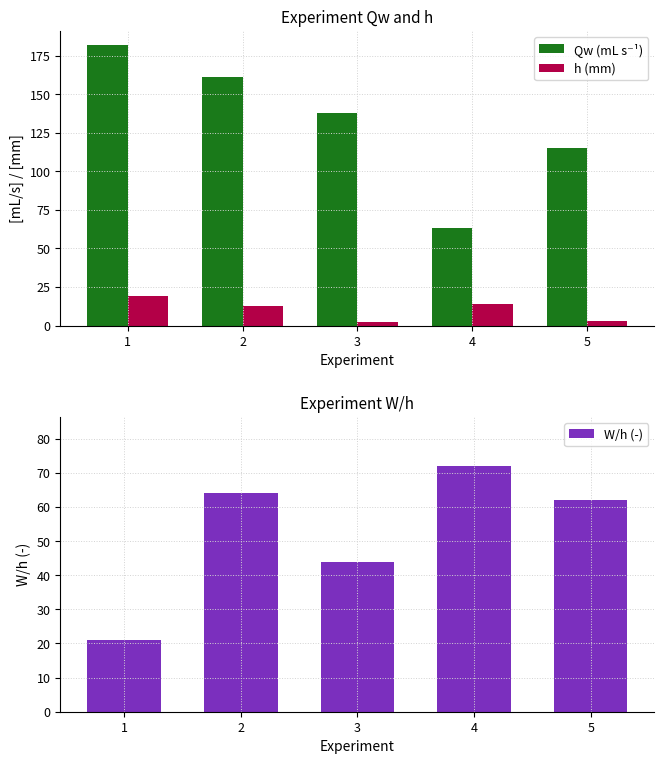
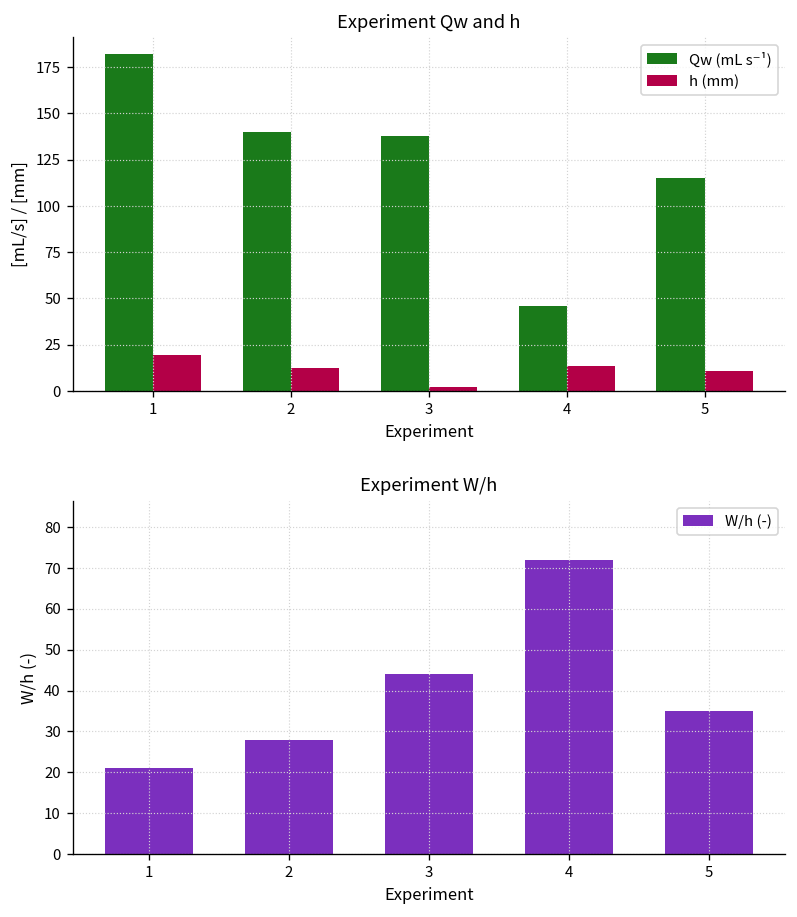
Experiment Qw and h, Qw (mL s⁻¹), 2: 161 -> 140
Experiment Qw and h, Qw (mL s⁻¹), 4: 63 -> 46
Experiment Qw and h, h (mm), 5: 3 -> 11
Experiment W/h, 2: 64 -> 28
Experiment W/h, 5: 62 -> 35
